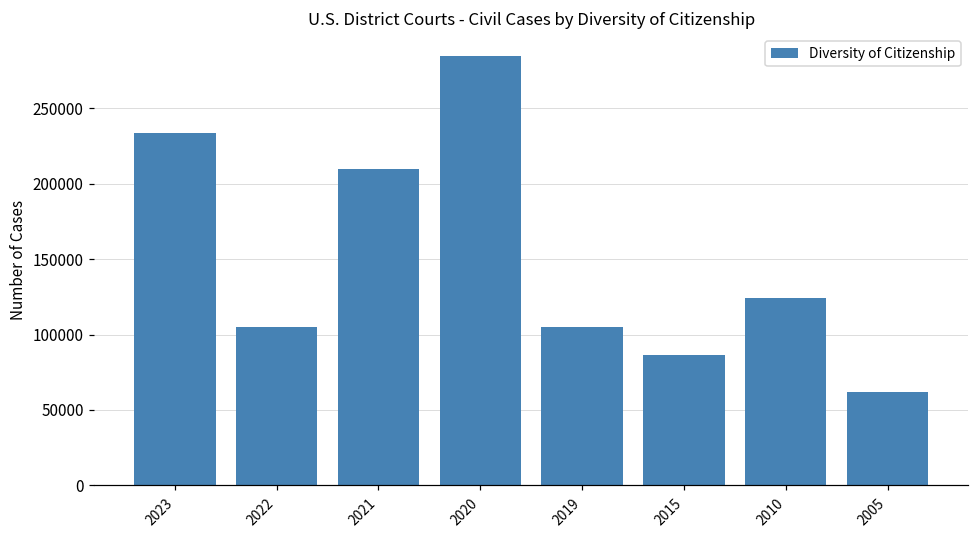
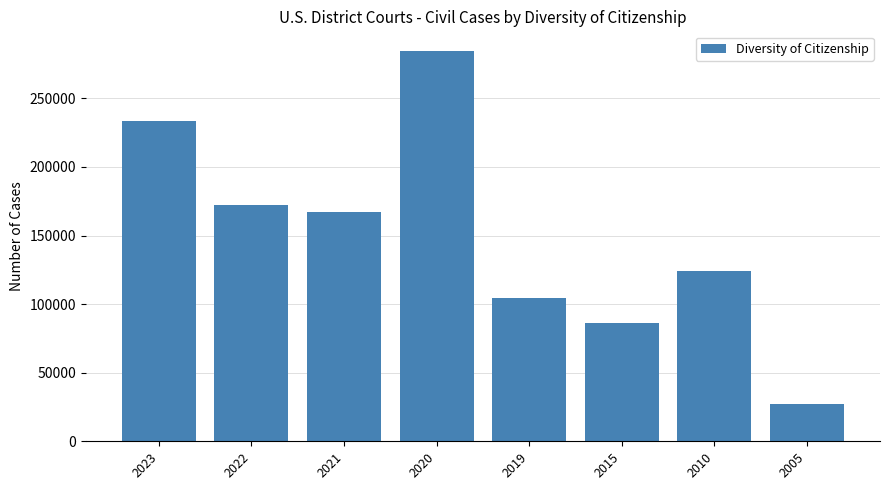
2022: 105000 -> 173000
2021: 210000 -> 167000
2005: 62000 -> 27000
